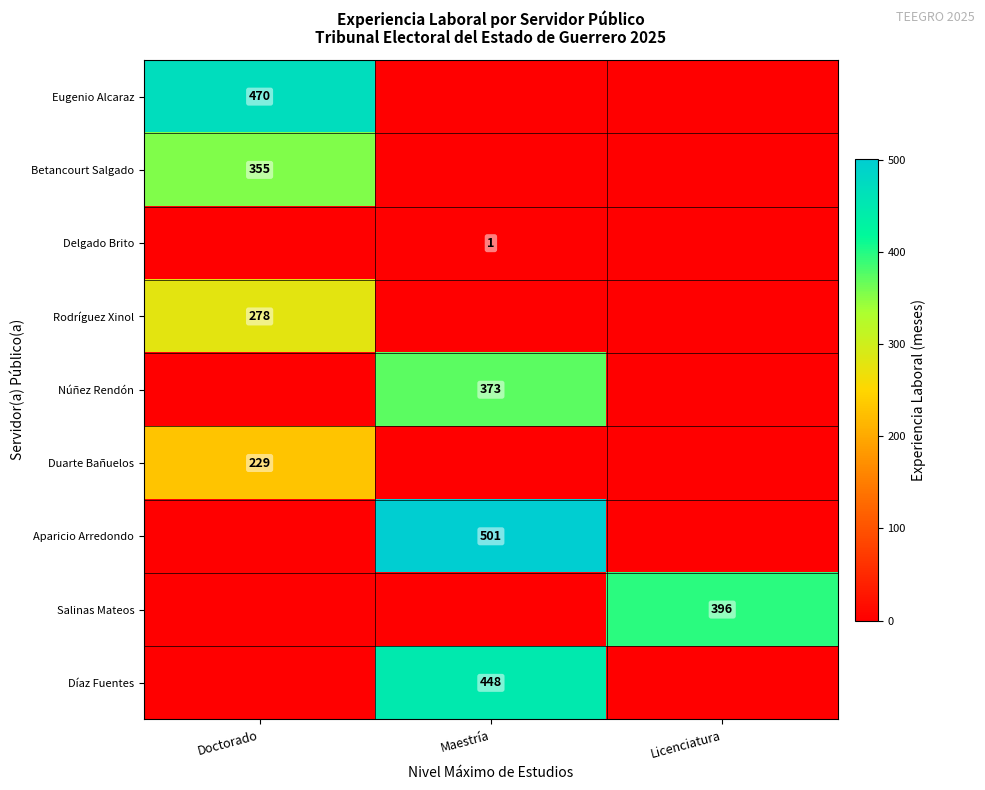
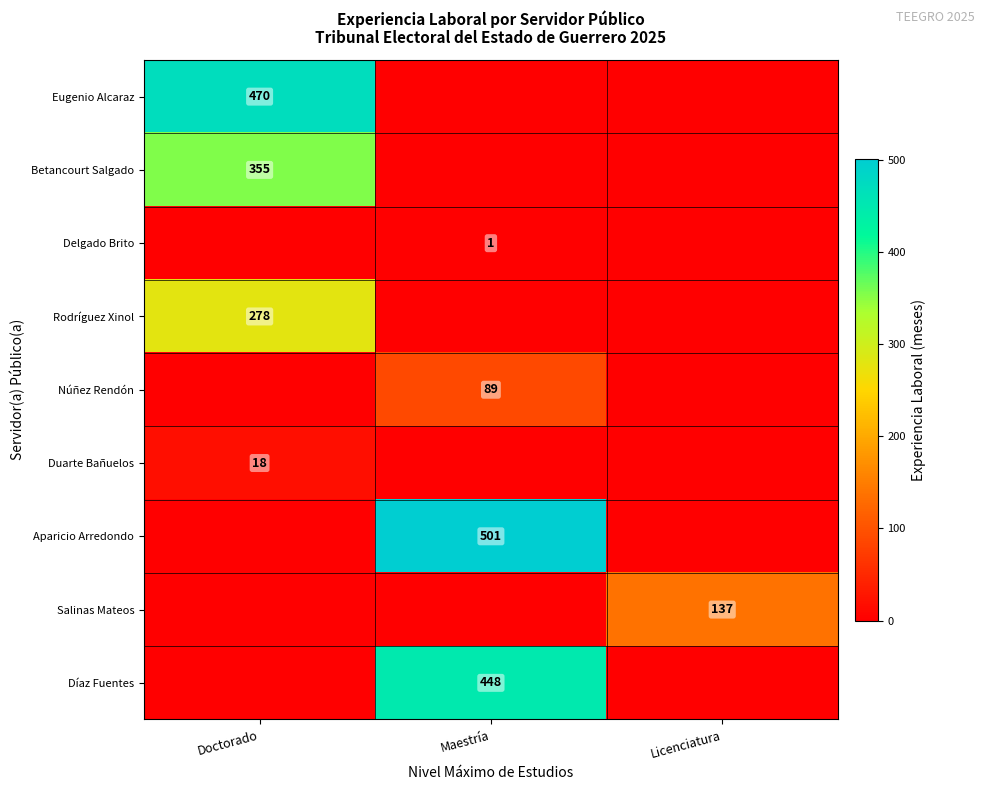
Núñez Rendón, Maestría: 373 -> 89
Duarte Bañuelos, Doctorado: 229 -> 18
Salinas Mateos, Licenciatura: 396 -> 137
